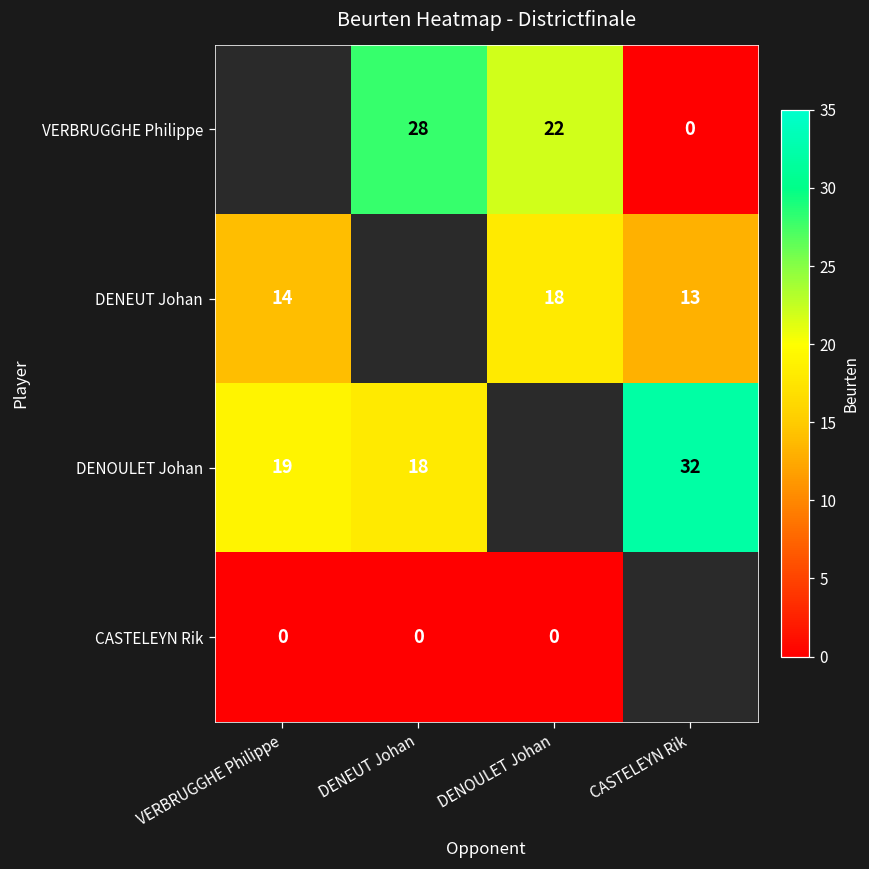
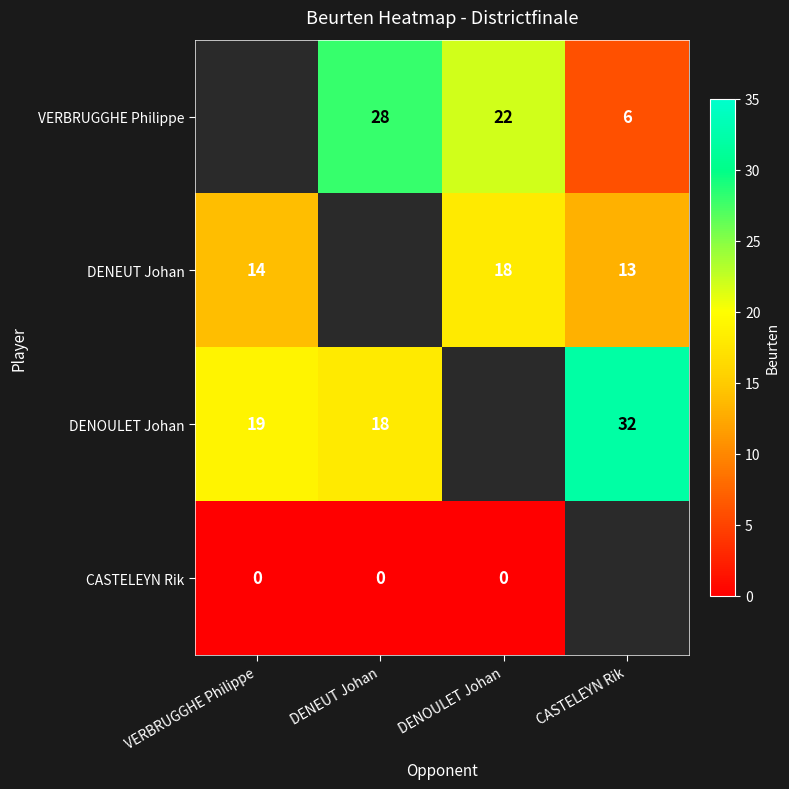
VERBRUGGHE Philippe, CASTELEYN Rik: 0 -> 6
